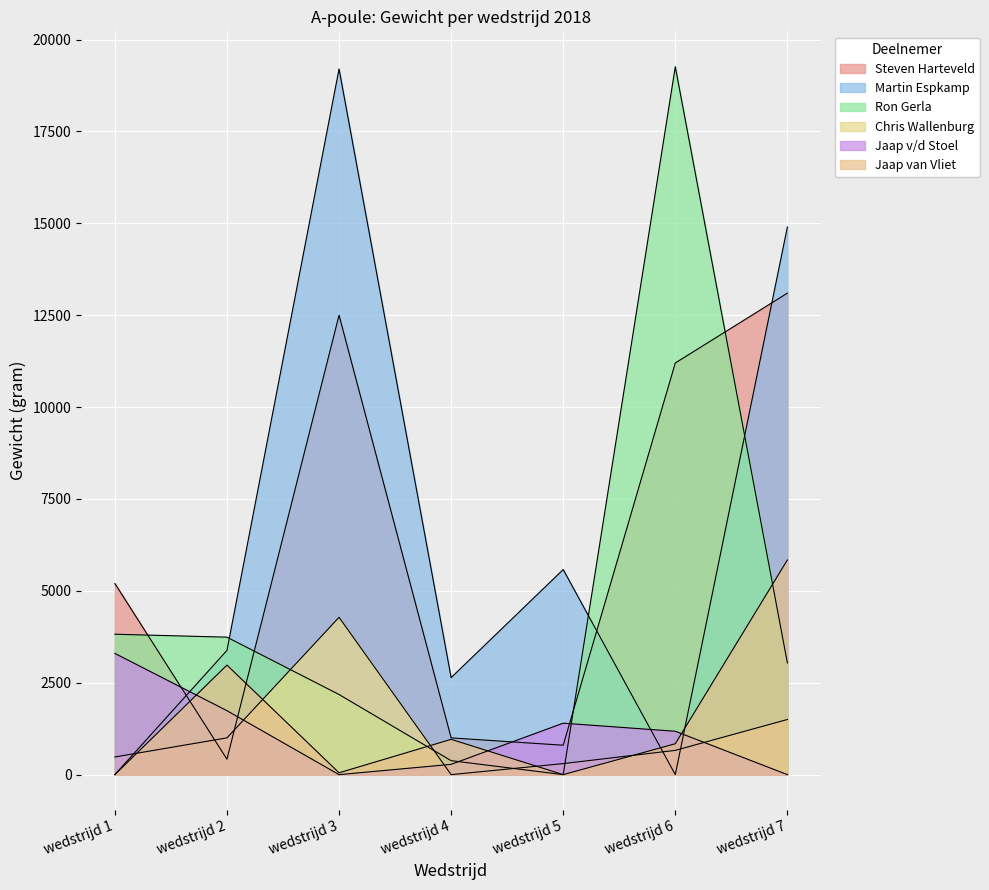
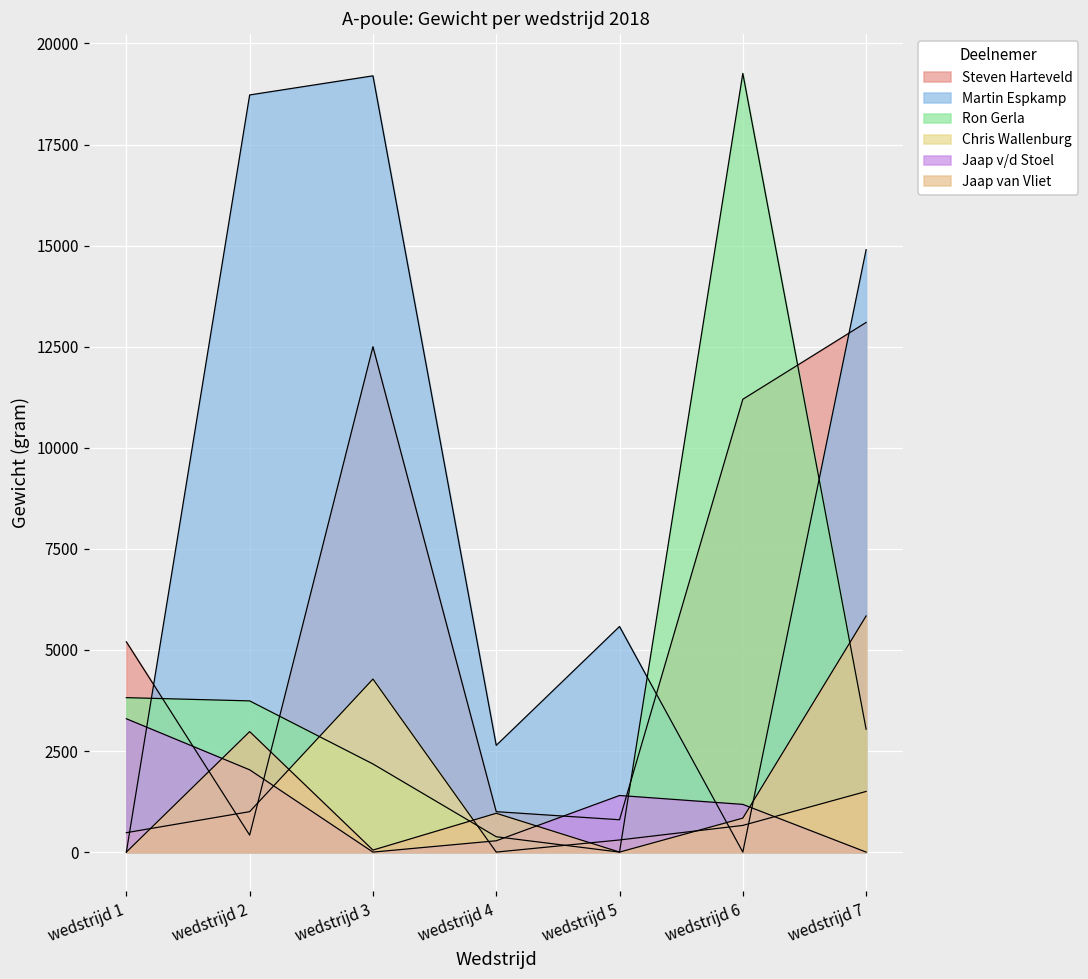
Martin Espkamp, wedstrijd 2: 3400 -> 18700
Jaap v/d Stoel, wedstrijd 2: 1700 -> 2000
